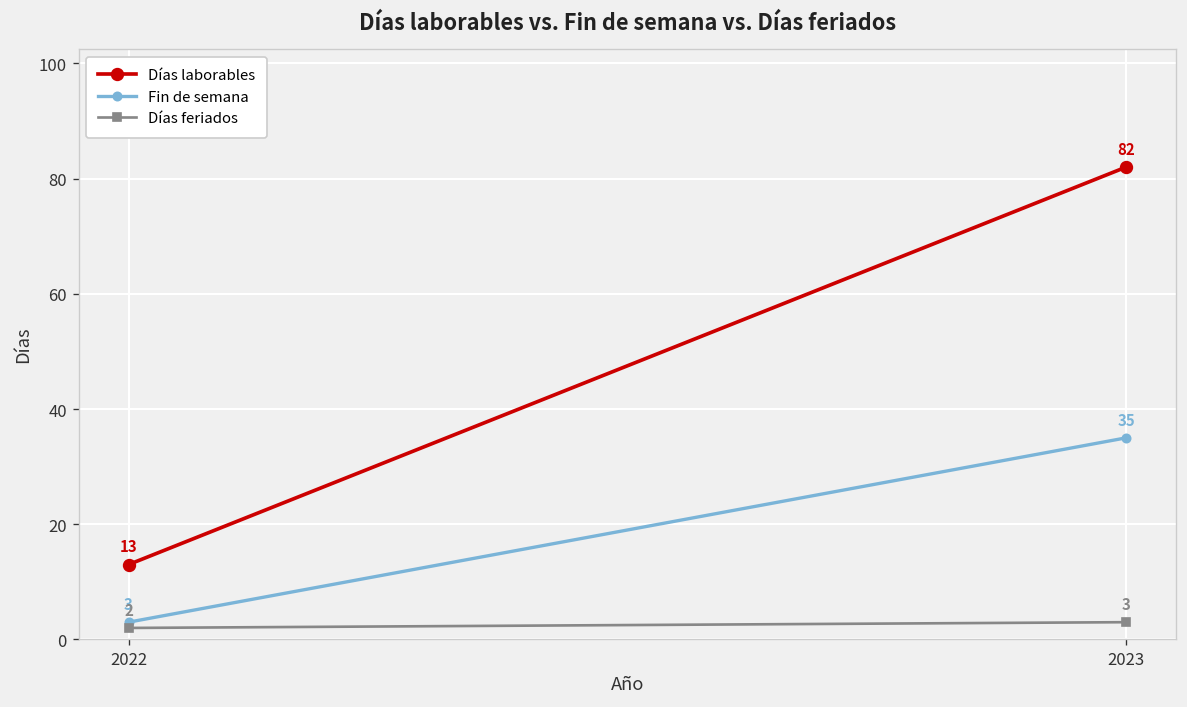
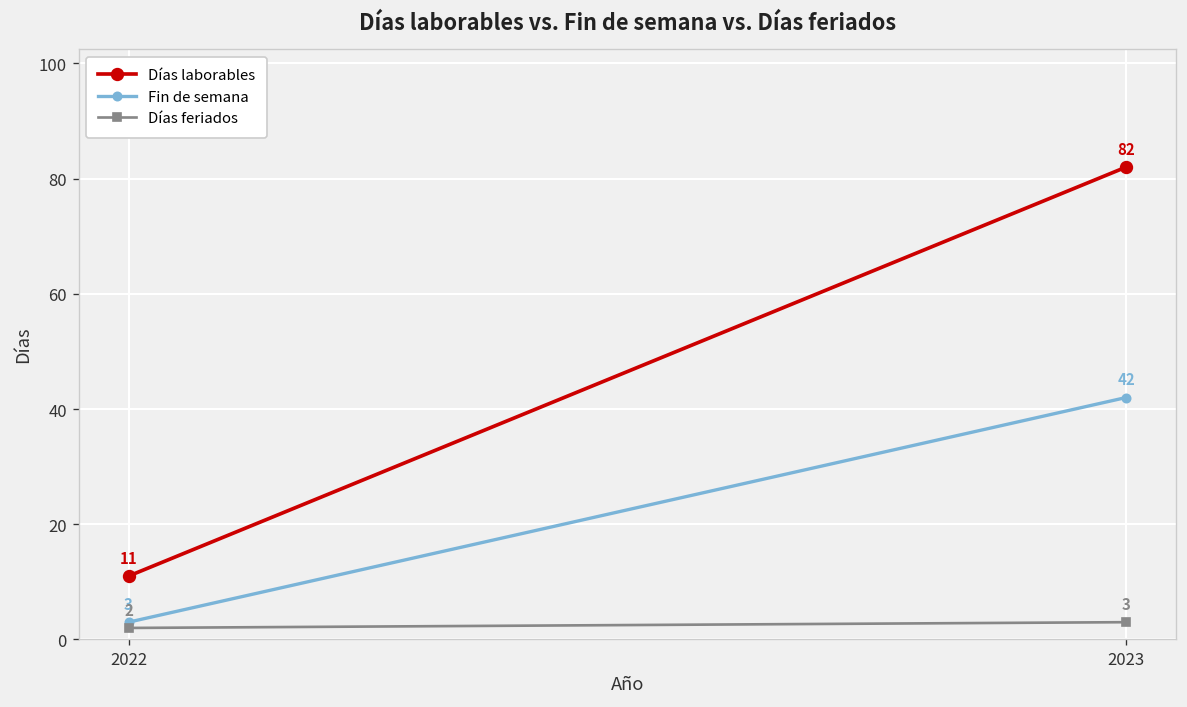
Días laborables, 2022: 13 -> 11
Fin de semana, 2023: 35 -> 42
